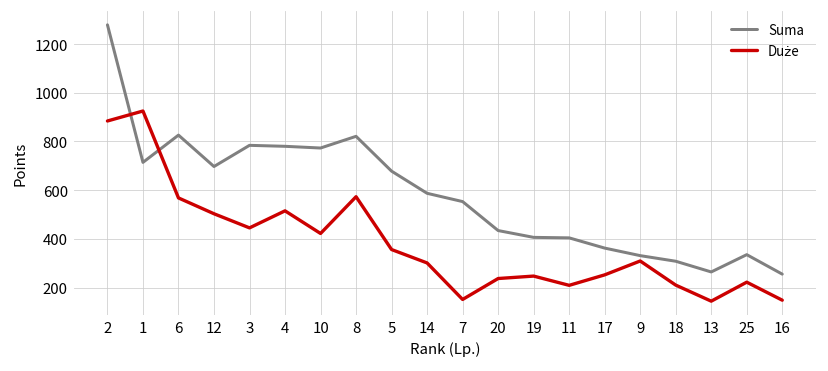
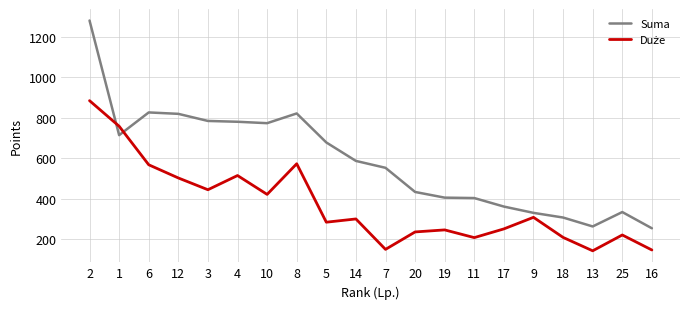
Duże, 1: 930 -> 760
Suma, 12: 700 -> 820
Duże, 5: 360 -> 290
